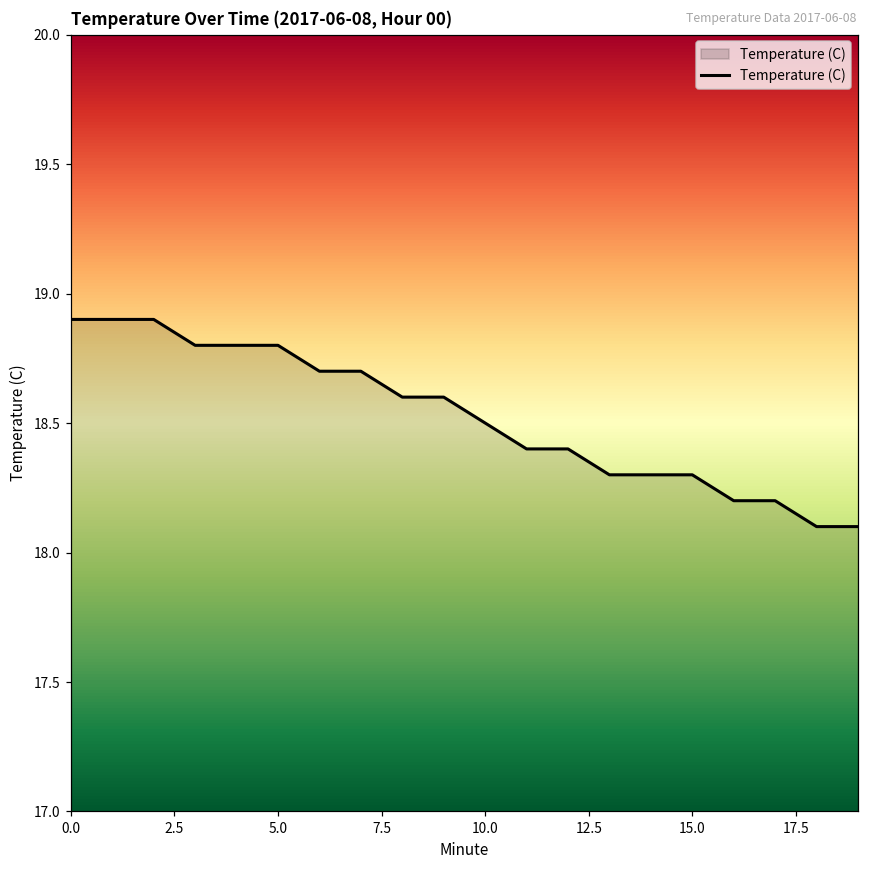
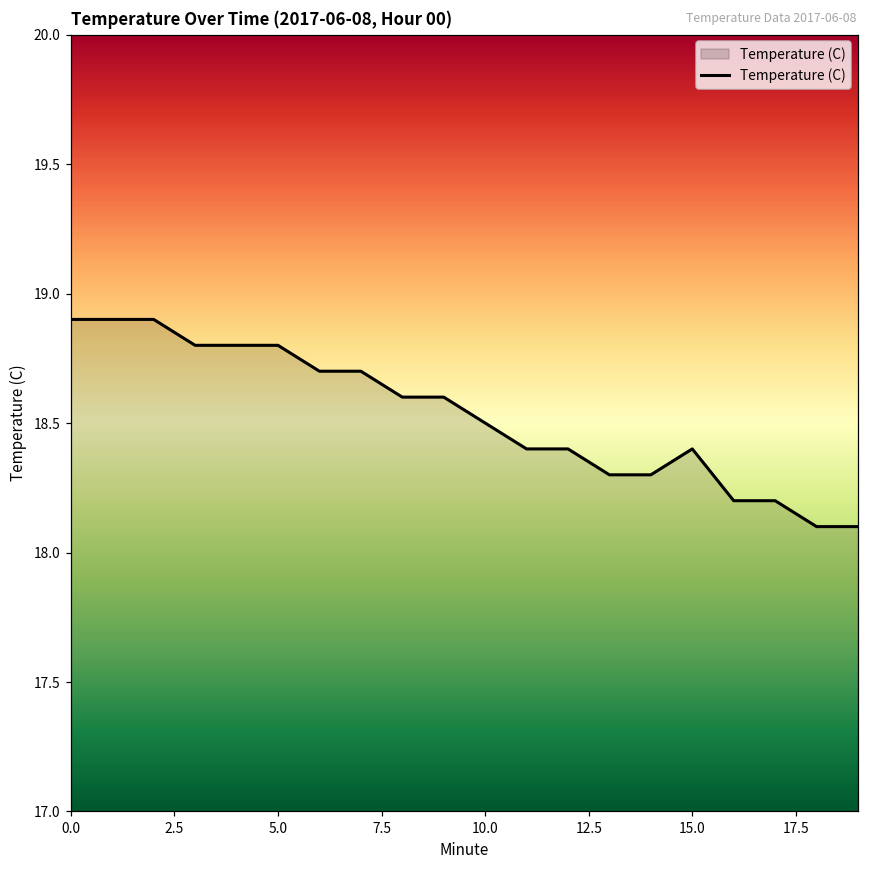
15.0: 18.3 -> 18.4
